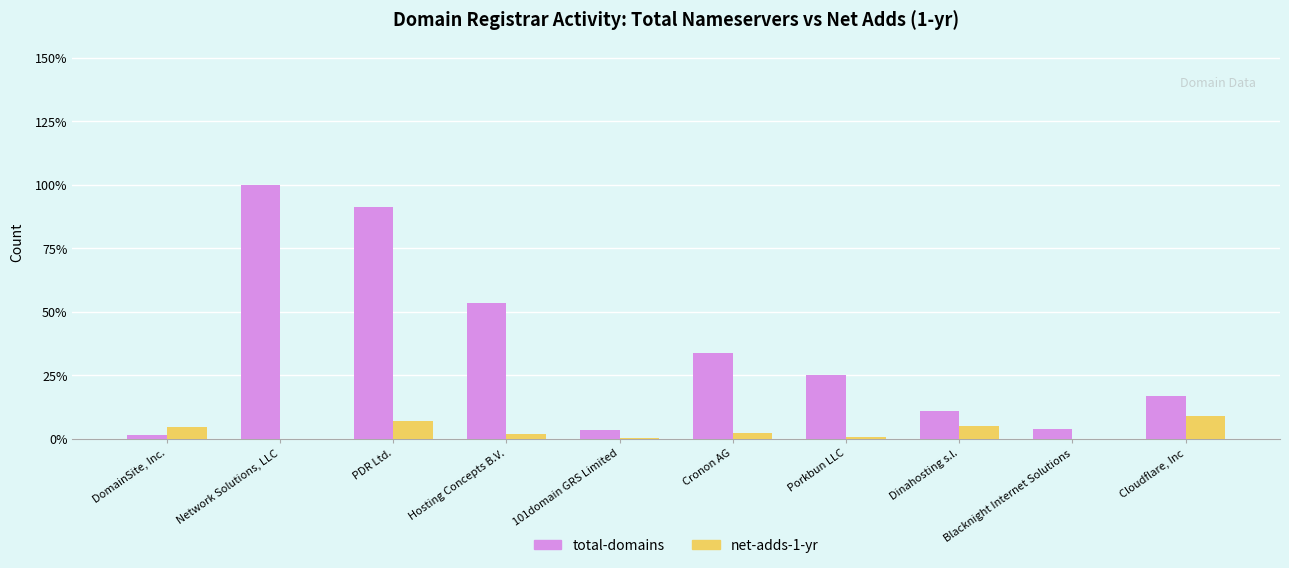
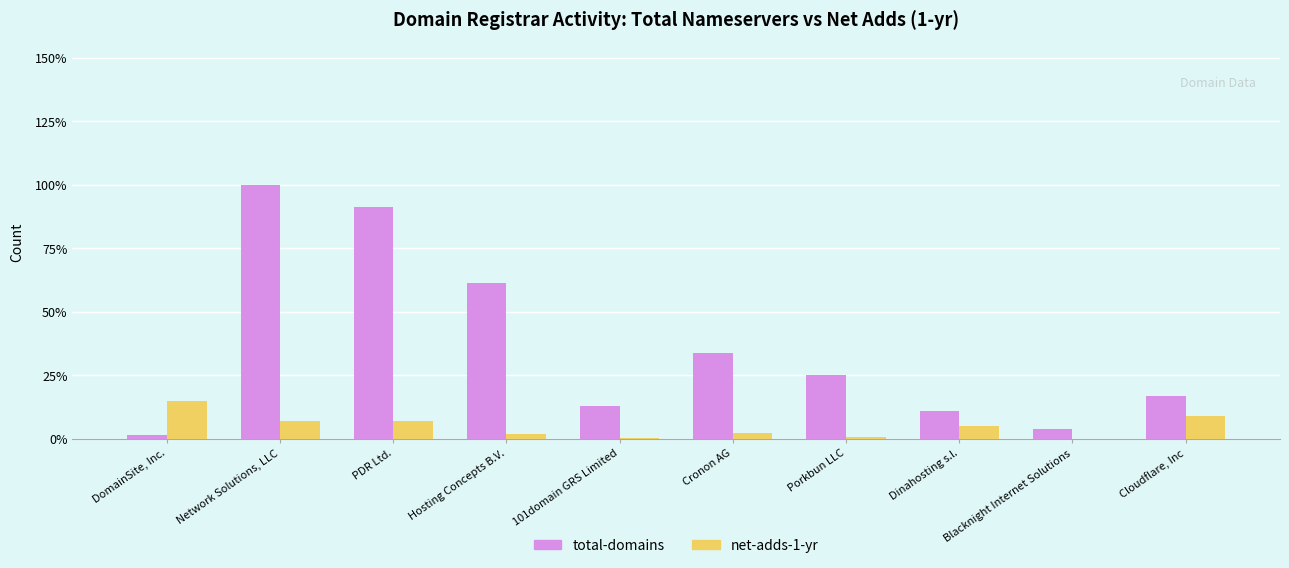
net-adds-1-yr, DomainSite, Inc.: 5% -> 15%
net-adds-1-yr, Network Solutions, LLC: 0% -> 7%
total-domains, Hosting Concepts B.V.: 54% -> 61%
total-domains, 101domain GRS Limited: 4% -> 13%
